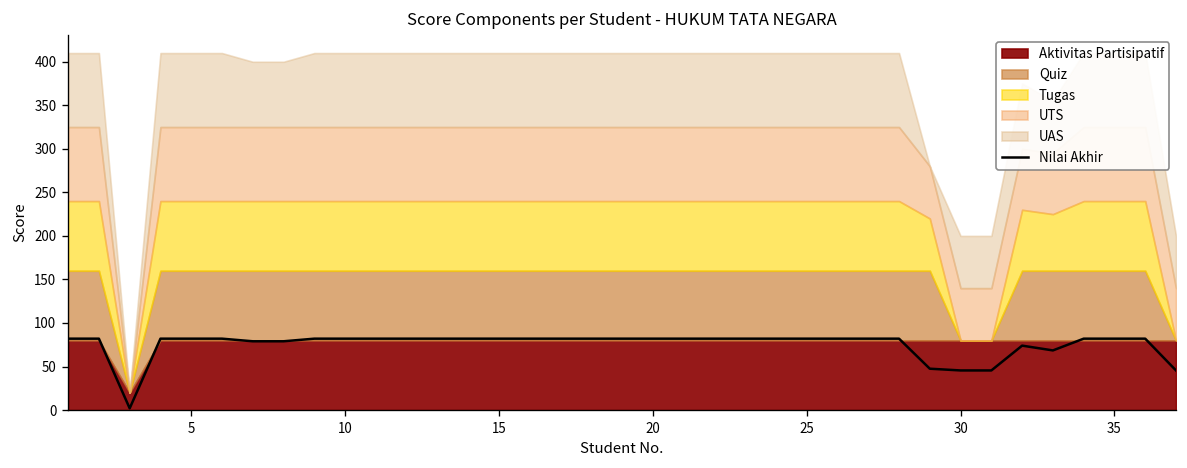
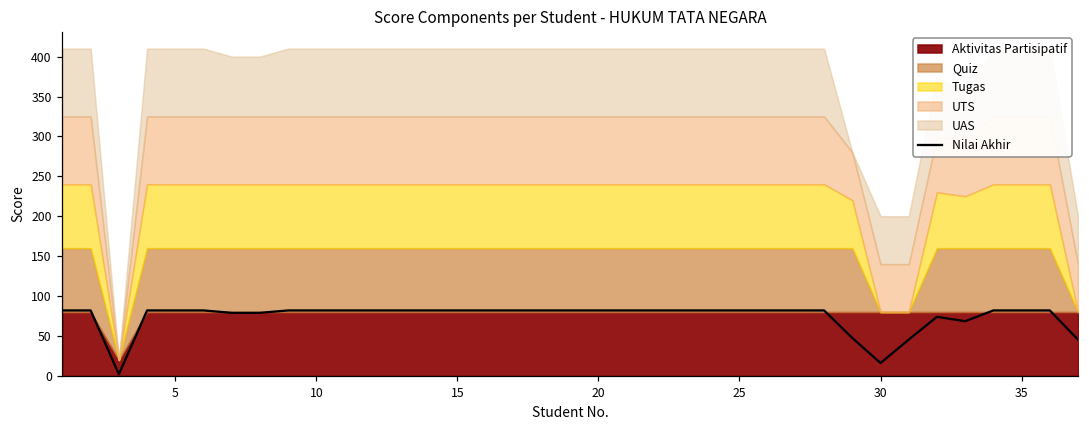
Nilai Akhir, 30: 50 -> 20
